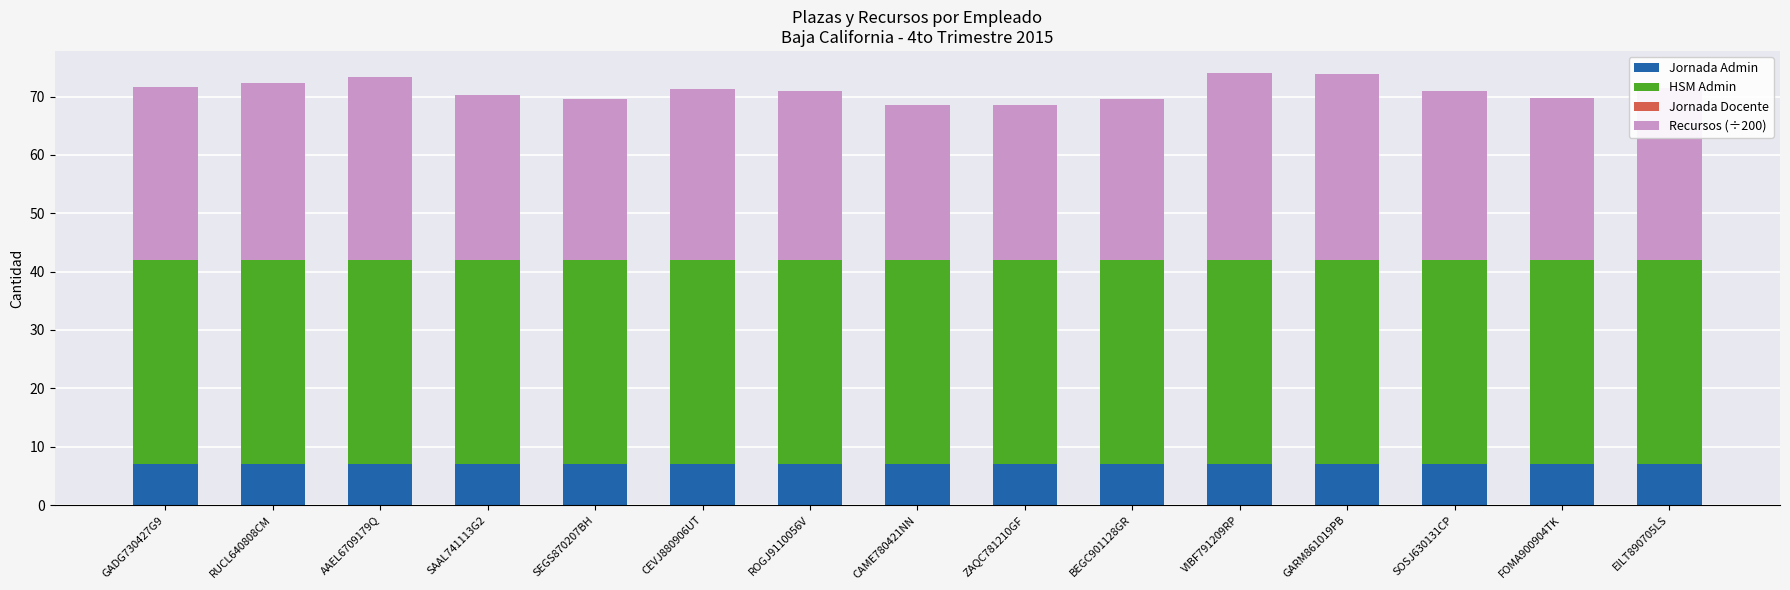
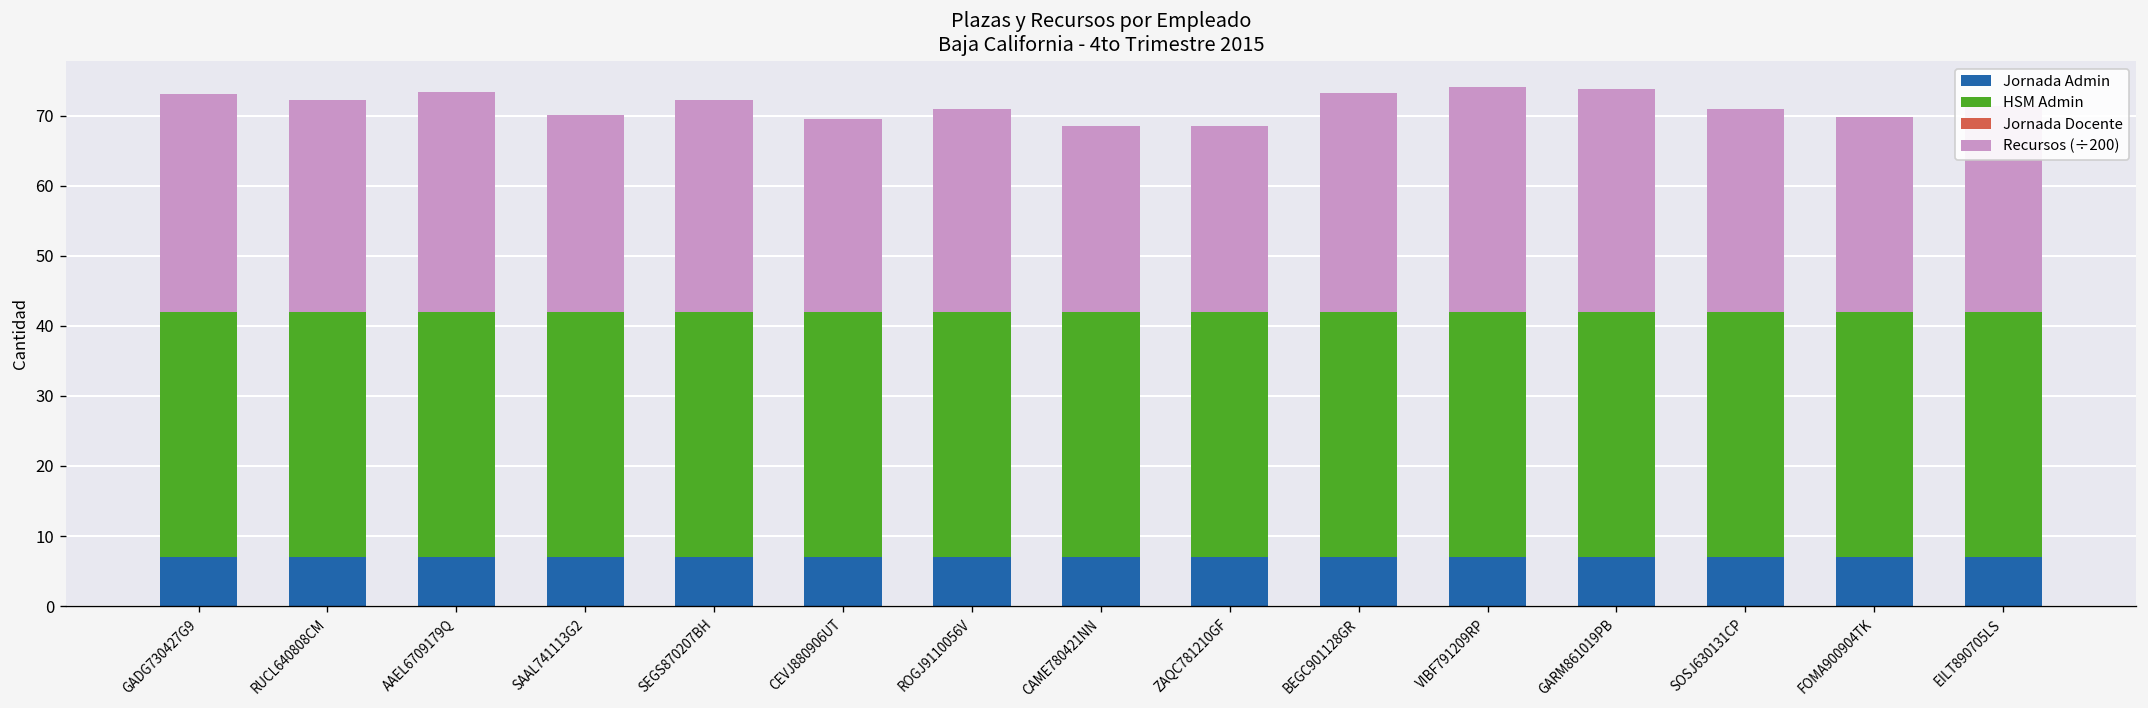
Recursos (÷200), GADG730427G9: 30 -> 31
Recursos (÷200), SEGS870207BH: 28 -> 30
Recursos (÷200), CEVJ880906UT: 29 -> 28
Recursos (÷200), BEGC901128GR: 28 -> 31
